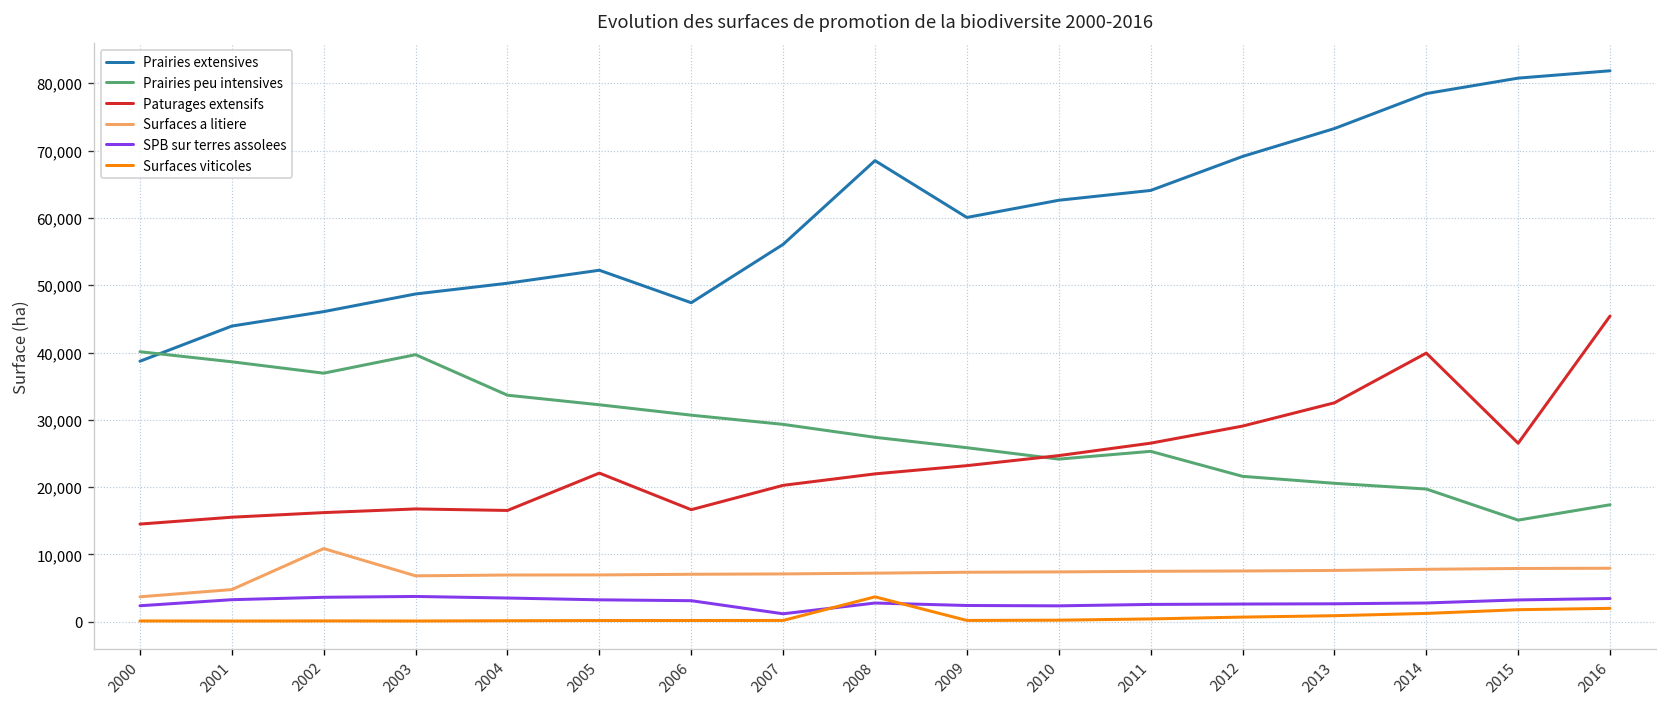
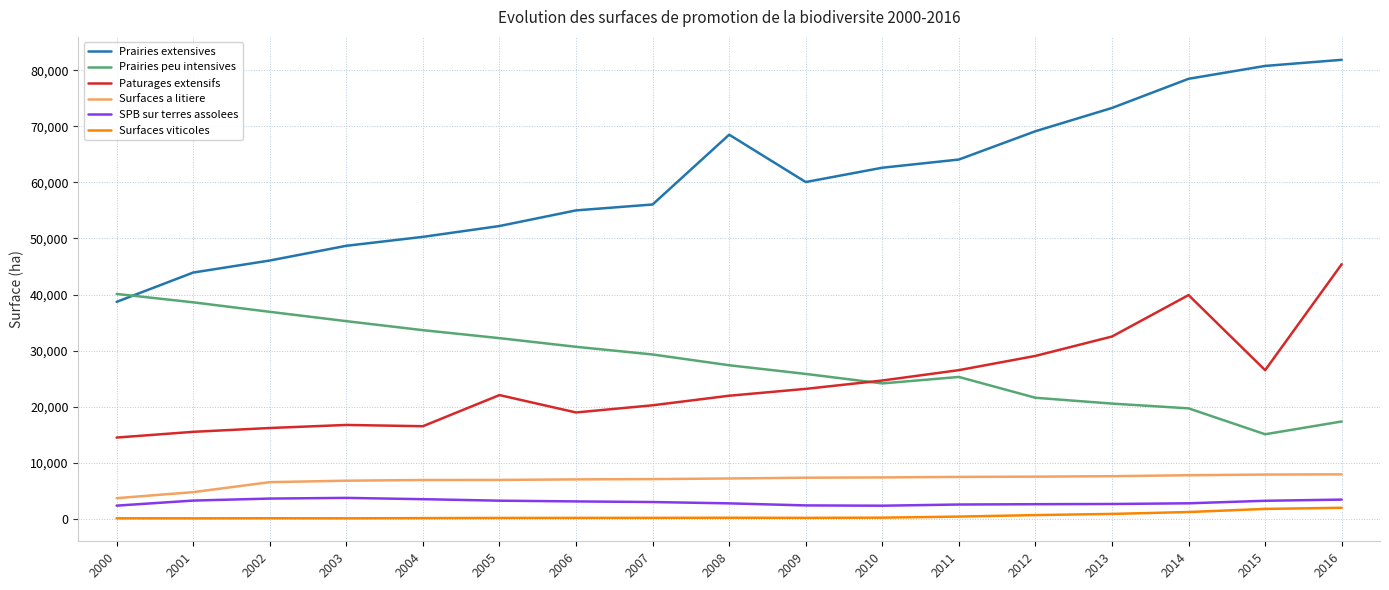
Surfaces a litiere, 2002: 11,000 -> 7,000
Prairies peu intensives, 2003: 40,000 -> 35,000
Prairies extensives, 2006: 47,000 -> 55,000
Paturages extensifs, 2006: 17,000 -> 19,000
SPB sur terres assolees, 2007: 1,000 -> 3,000
Surfaces viticoles, 2008: 4,000 -> 0
